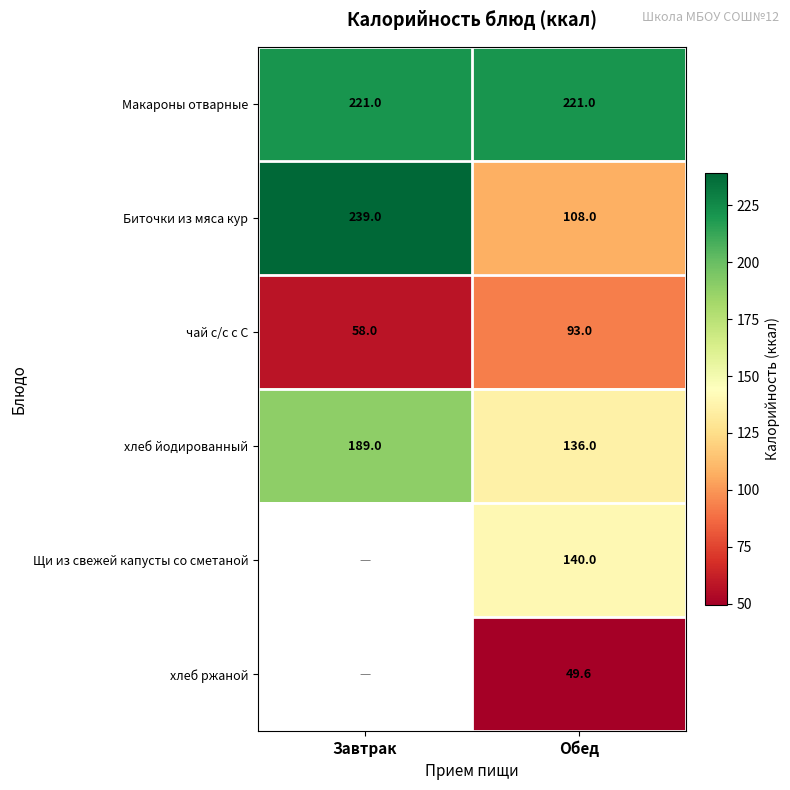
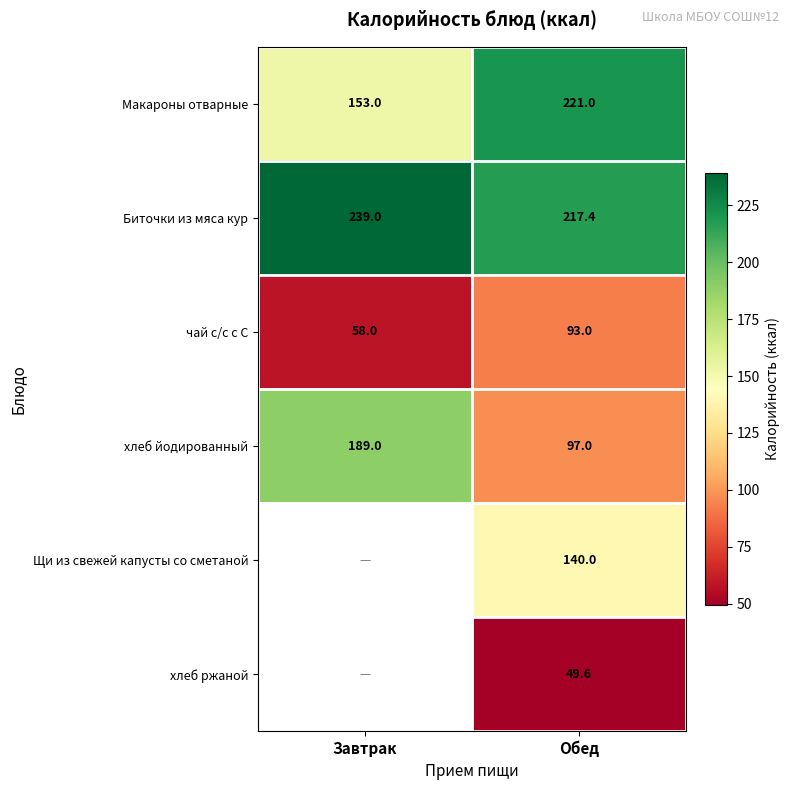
Макароны отварные, Завтрак: 221.0 -> 153.0
Биточки из мяса кур, Обед: 108.0 -> 217.4
хлеб йодированный, Обед: 136.0 -> 97.0
